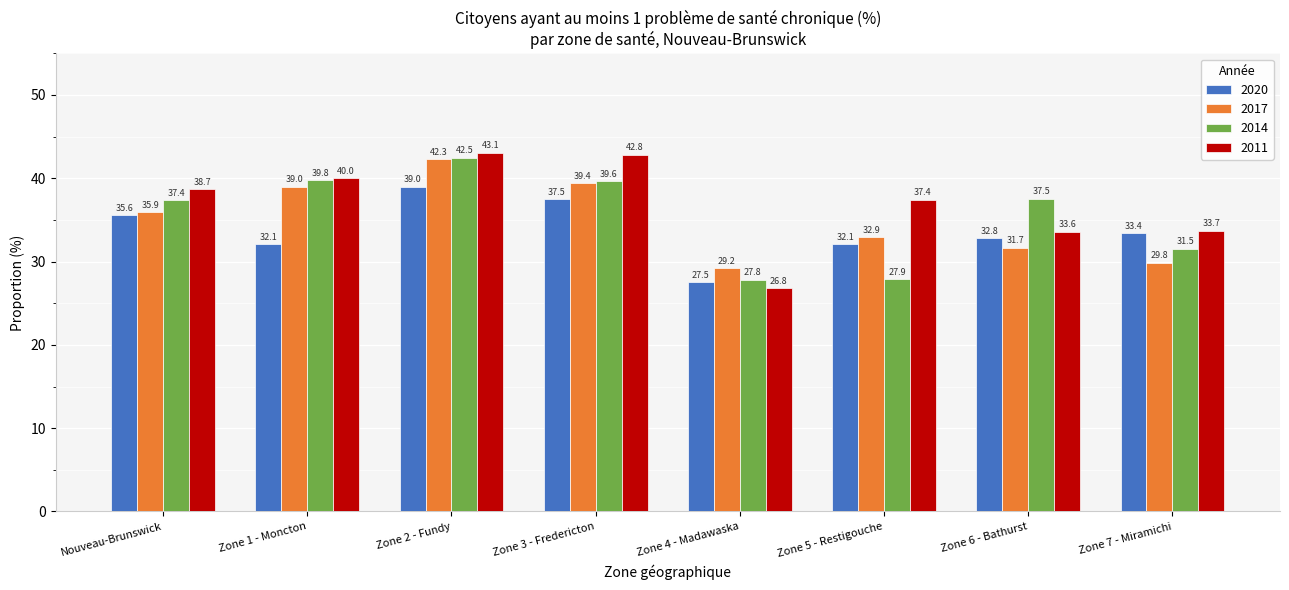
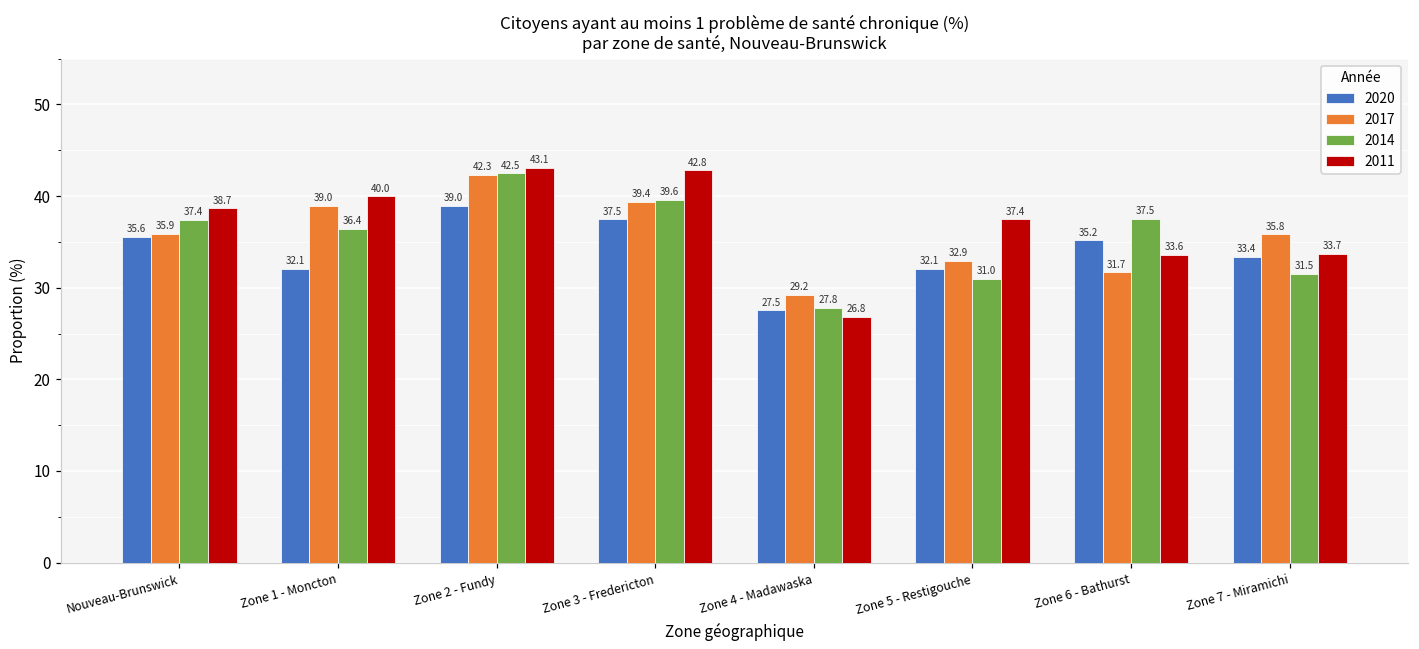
2014, Zone 1 - Moncton: 39.8 -> 36.4
2014, Zone 5 - Restigouche: 27.9 -> 31.0
2020, Zone 6 - Bathurst: 32.8 -> 35.2
2017, Zone 7 - Miramichi: 29.8 -> 35.8
